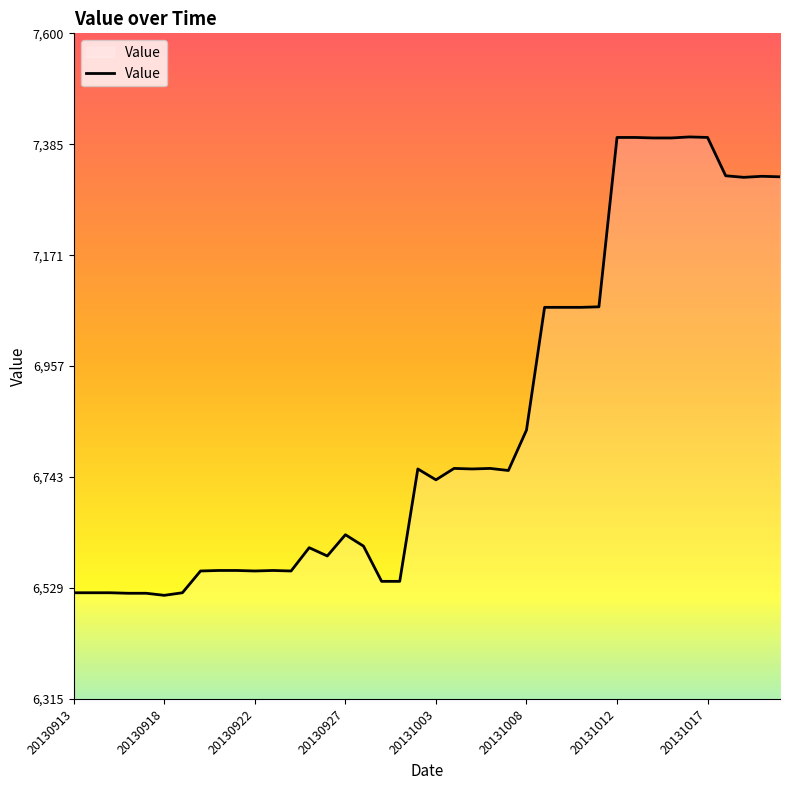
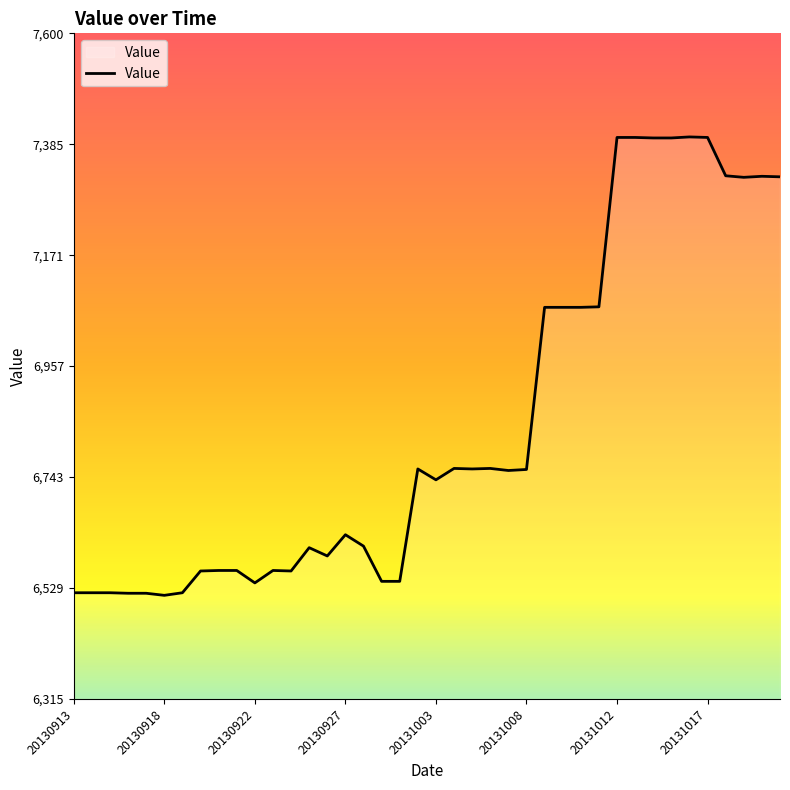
20130922: 6,560 -> 6,540
20131008: 6,830 -> 6,760
